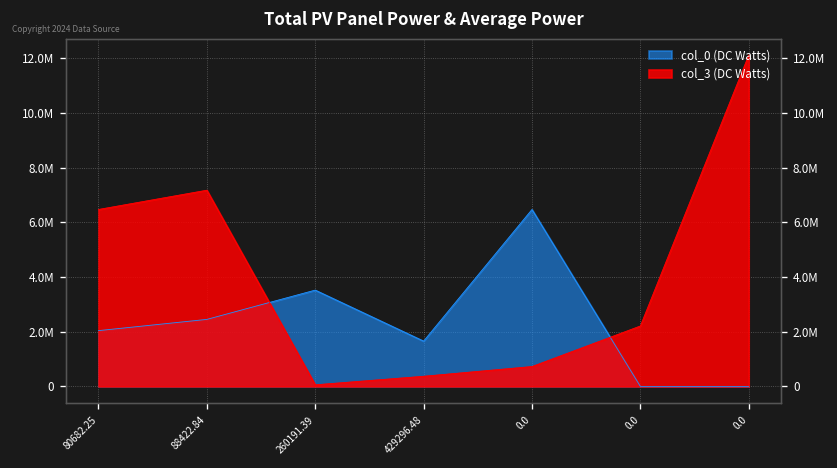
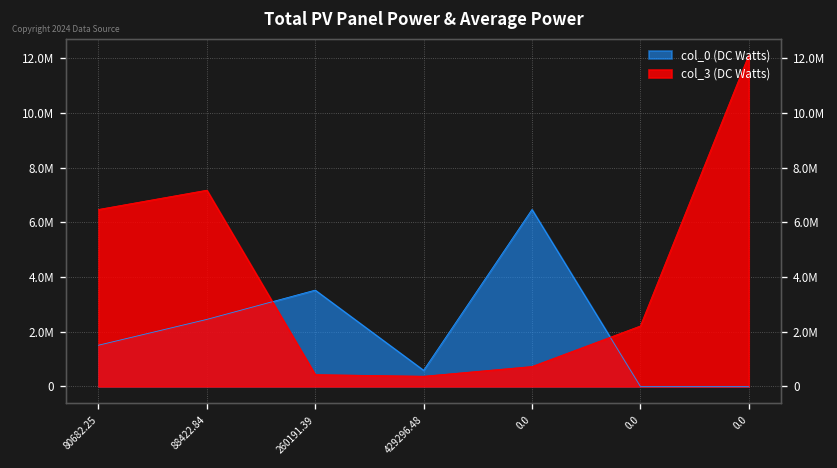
col_0 (DC Watts), 80682.25: 2000000 -> 1500000
col_3 (DC Watts), 260191.39: 100000 -> 400000
col_0 (DC Watts), 429296.48: 1700000 -> 600000
